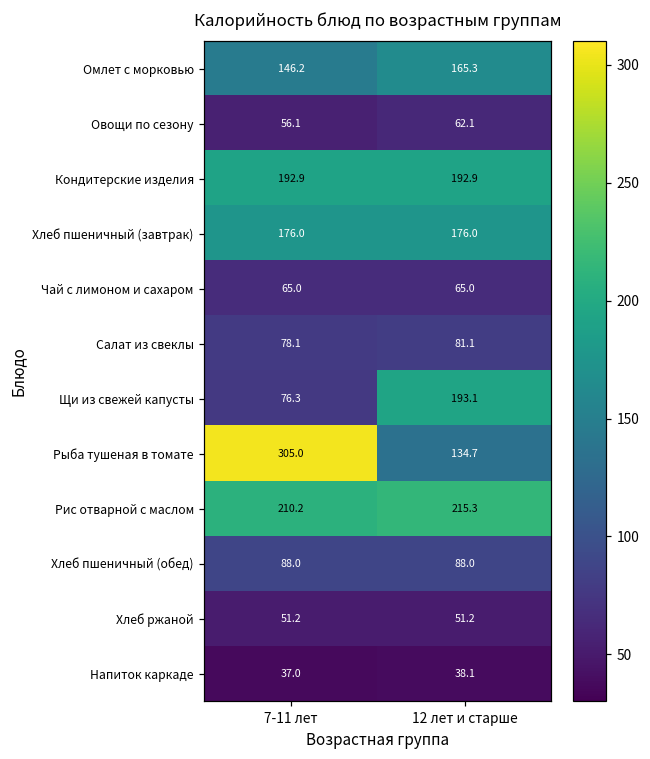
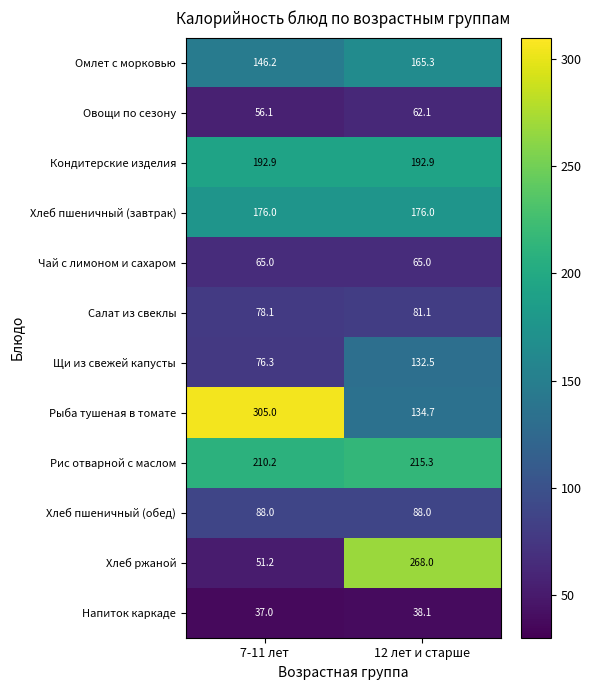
Щи из свежей капусты, 12 лет и старше: 193.1 -> 132.5
Хлеб ржаной, 12 лет и старше: 51.2 -> 268.0
